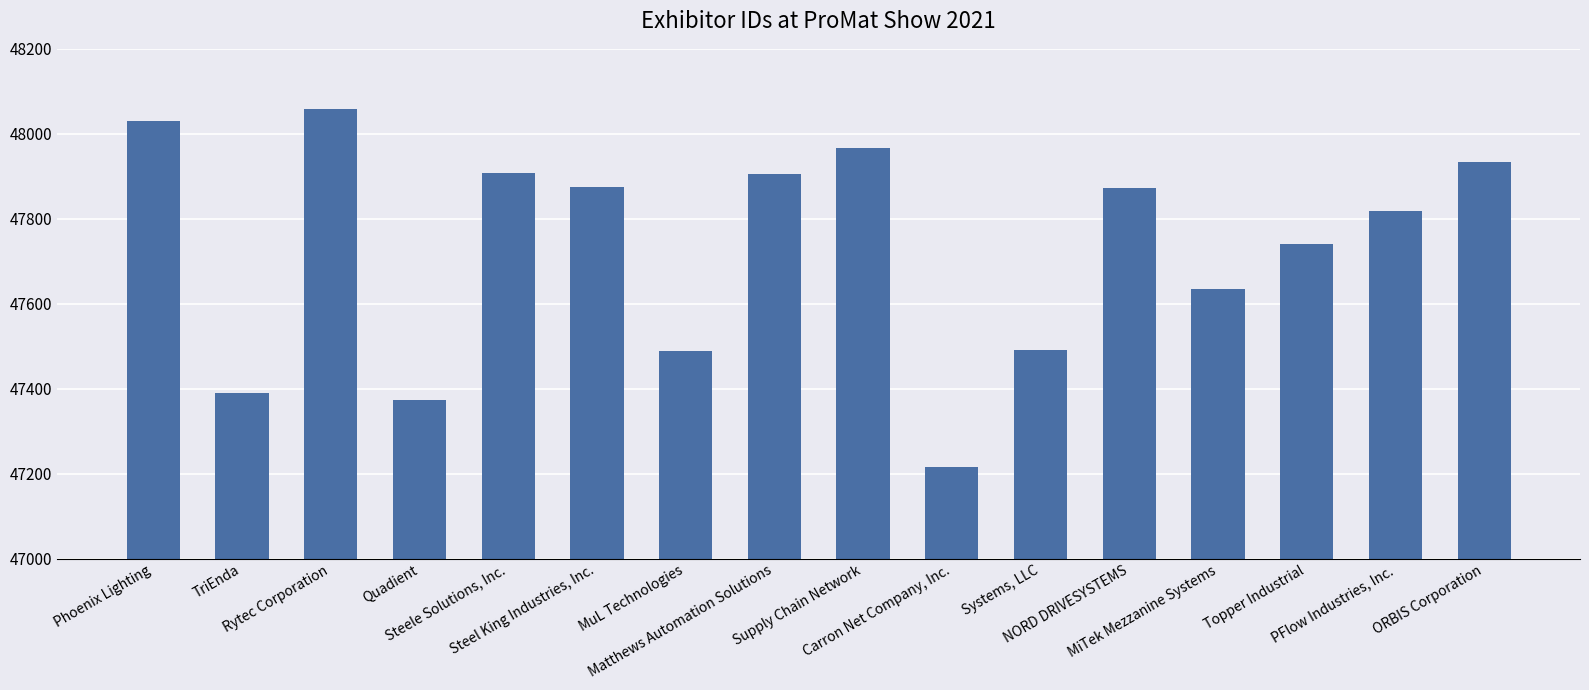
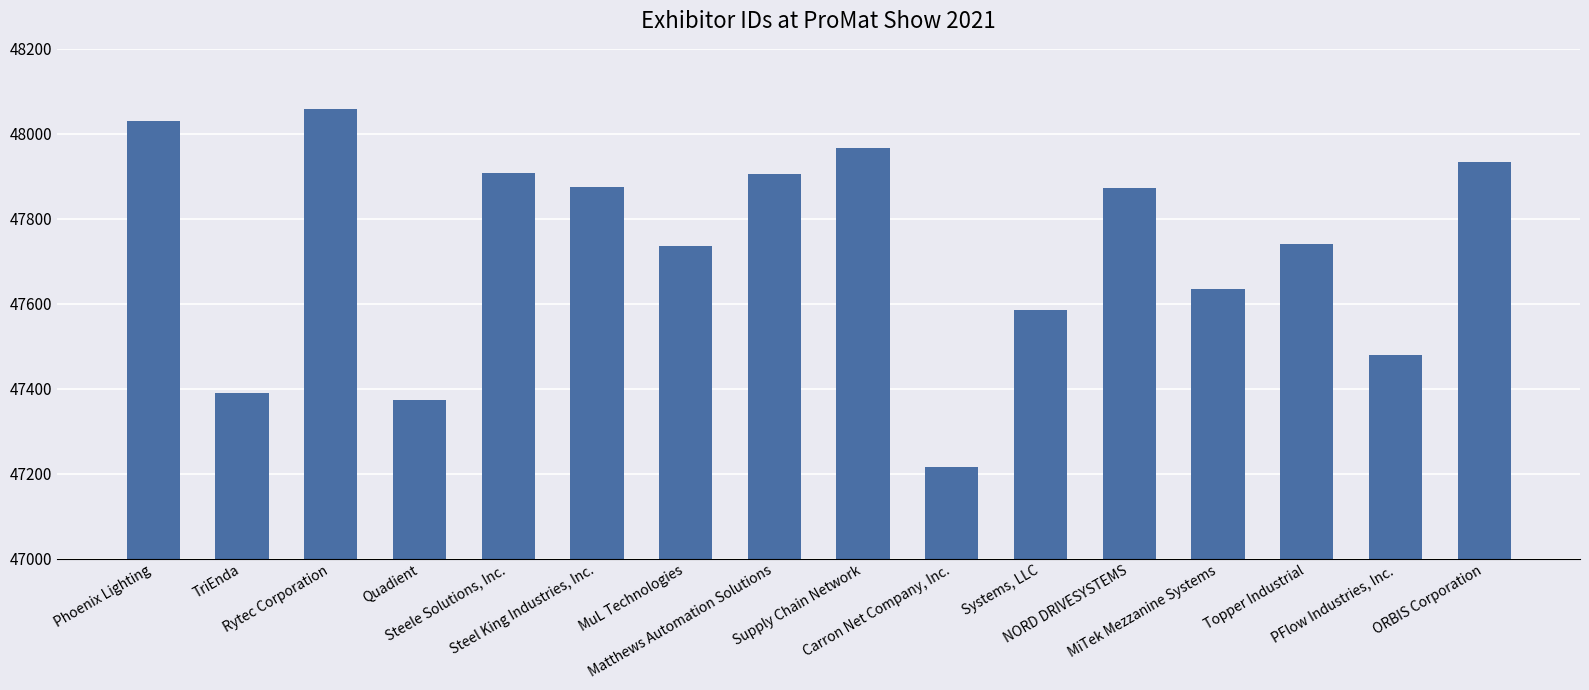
MuL Technologies: 47490 -> 47740
Systems, LLC: 47490 -> 47590
PFlow Industries, Inc.: 47820 -> 47480
